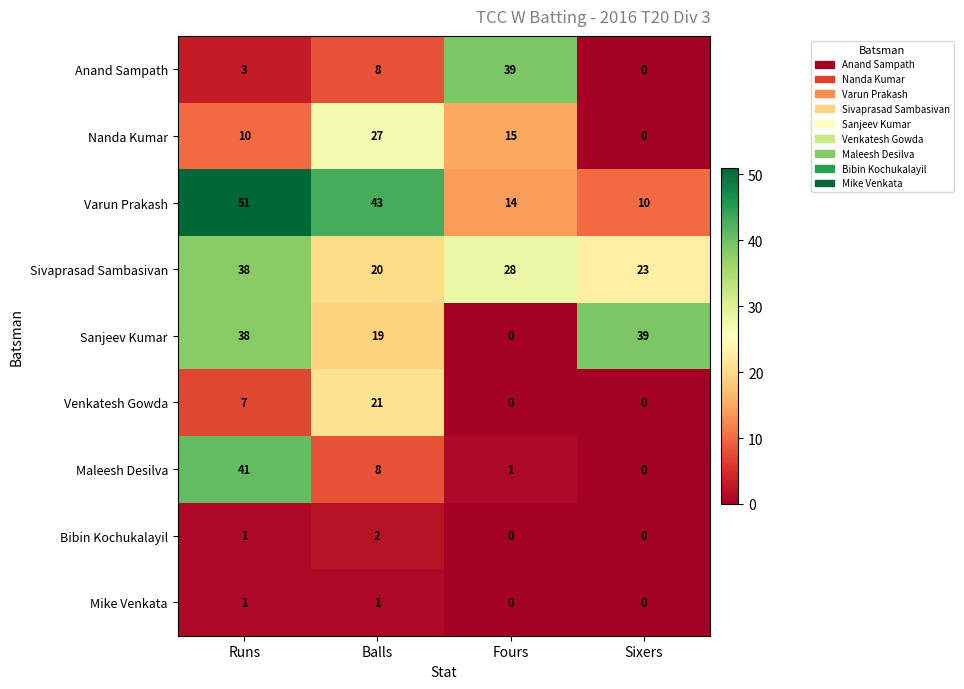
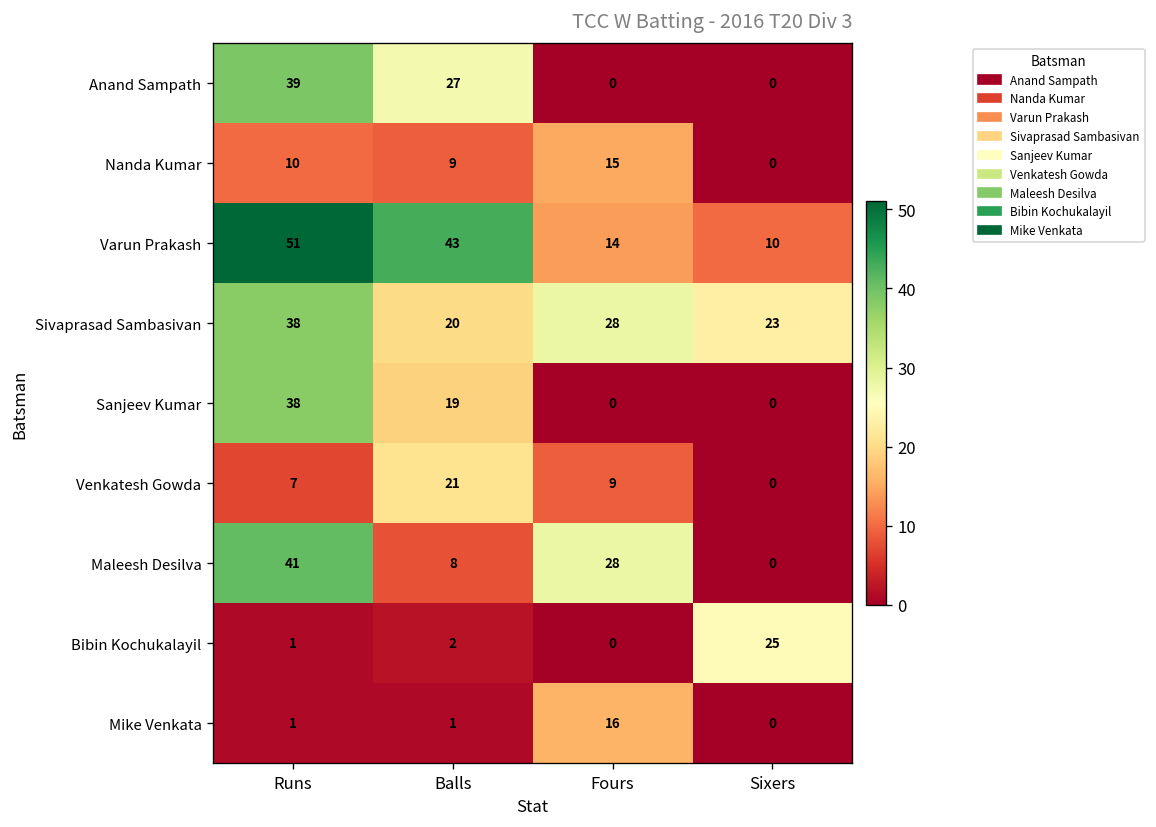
Anand Sampath, Runs: 3 -> 39
Anand Sampath, Balls: 8 -> 27
Anand Sampath, Fours: 39 -> 0
Nanda Kumar, Balls: 27 -> 9
Sanjeev Kumar, Sixers: 39 -> 0
Venkatesh Gowda, Fours: 0 -> 9
Maleesh Desilva, Fours: 1 -> 28
Bibin Kochukalayil, Sixers: 0 -> 25
Mike Venkata, Fours: 0 -> 16
